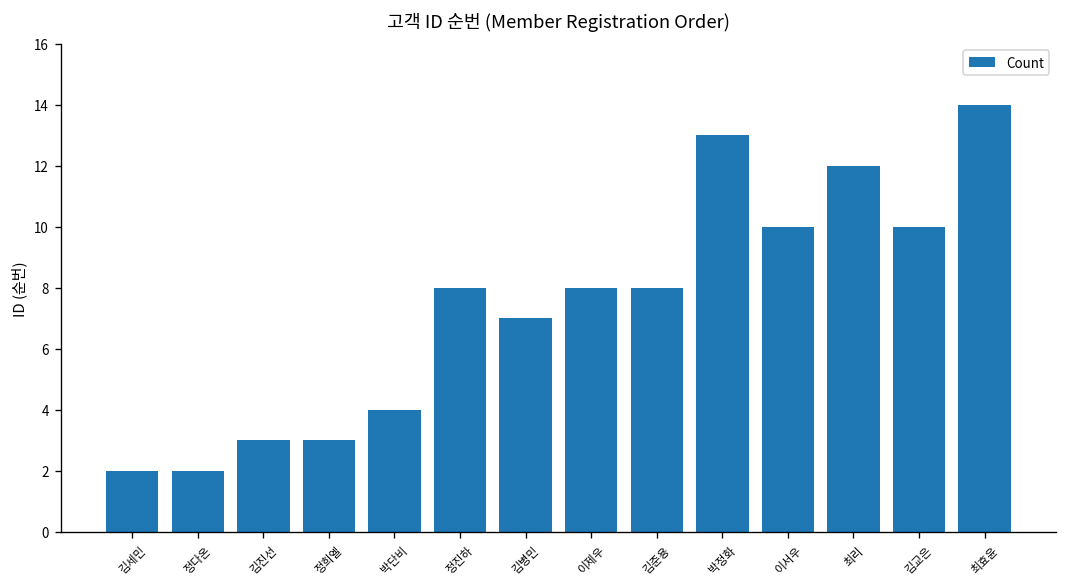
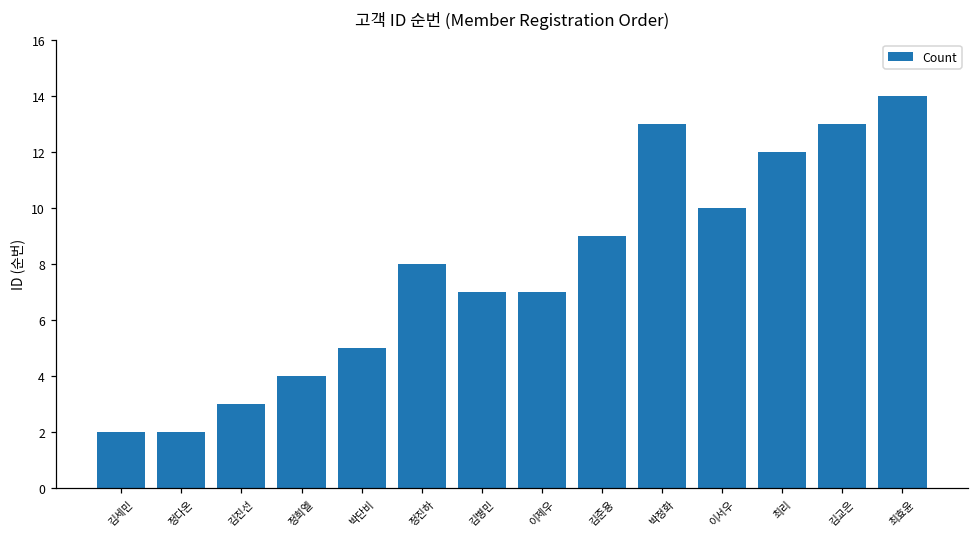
정희엘: 3 -> 4
박단비: 4 -> 5
이제우: 8 -> 7
김준용: 8 -> 9
김교은: 10 -> 13
